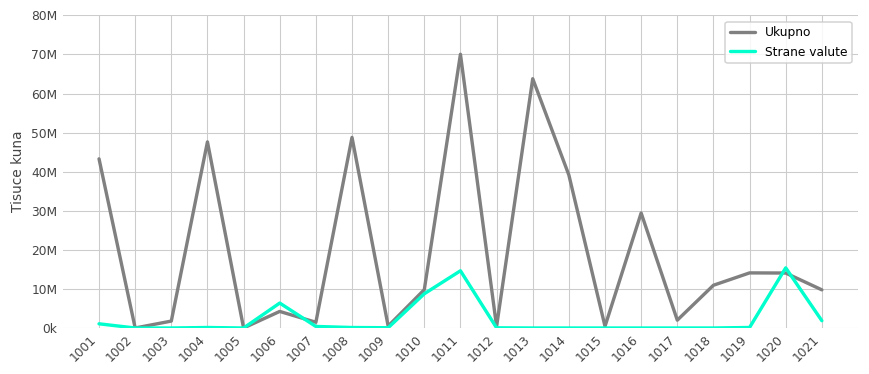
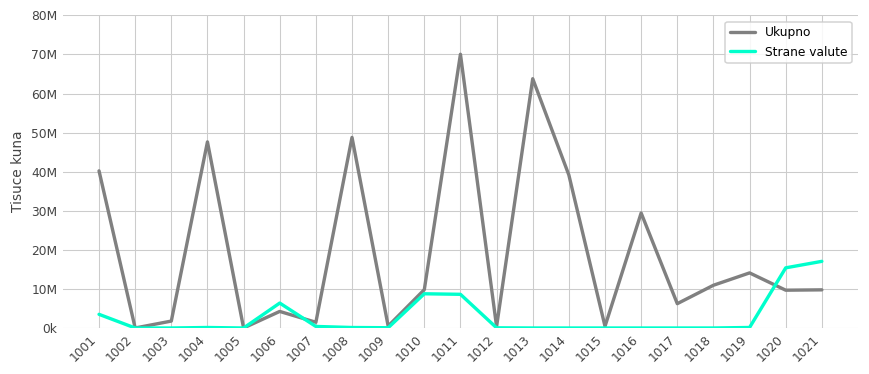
Ukupno, 1001: 43000000 -> 40000000
Strane valute, 1001: 1000000 -> 3000000
Strane valute, 1011: 15000000 -> 9000000
Ukupno, 1017: 2000000 -> 6000000
Ukupno, 1020: 14000000 -> 10000000
Strane valute, 1021: 2000000 -> 17000000
